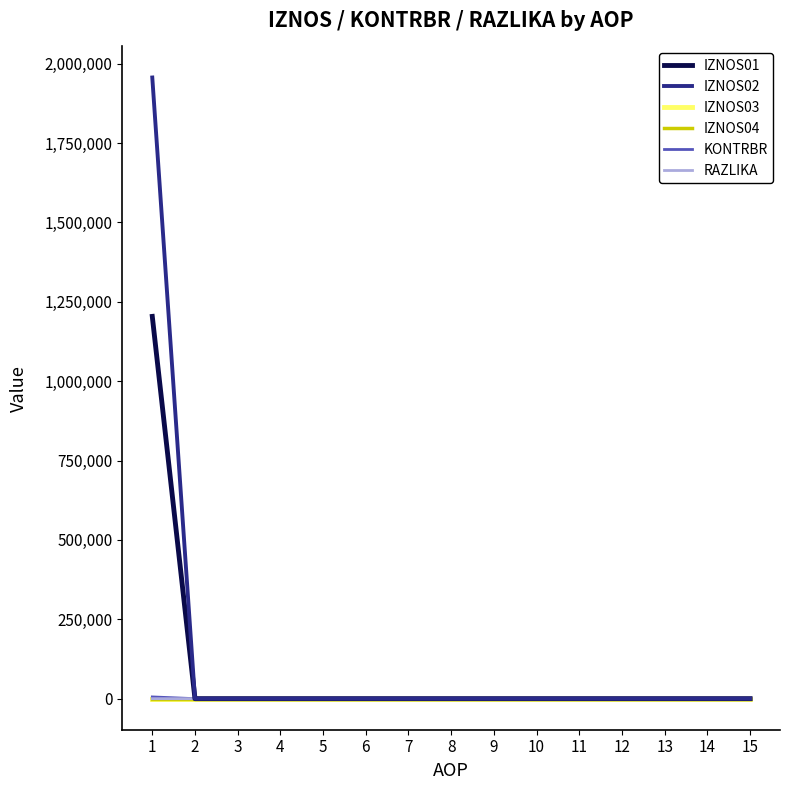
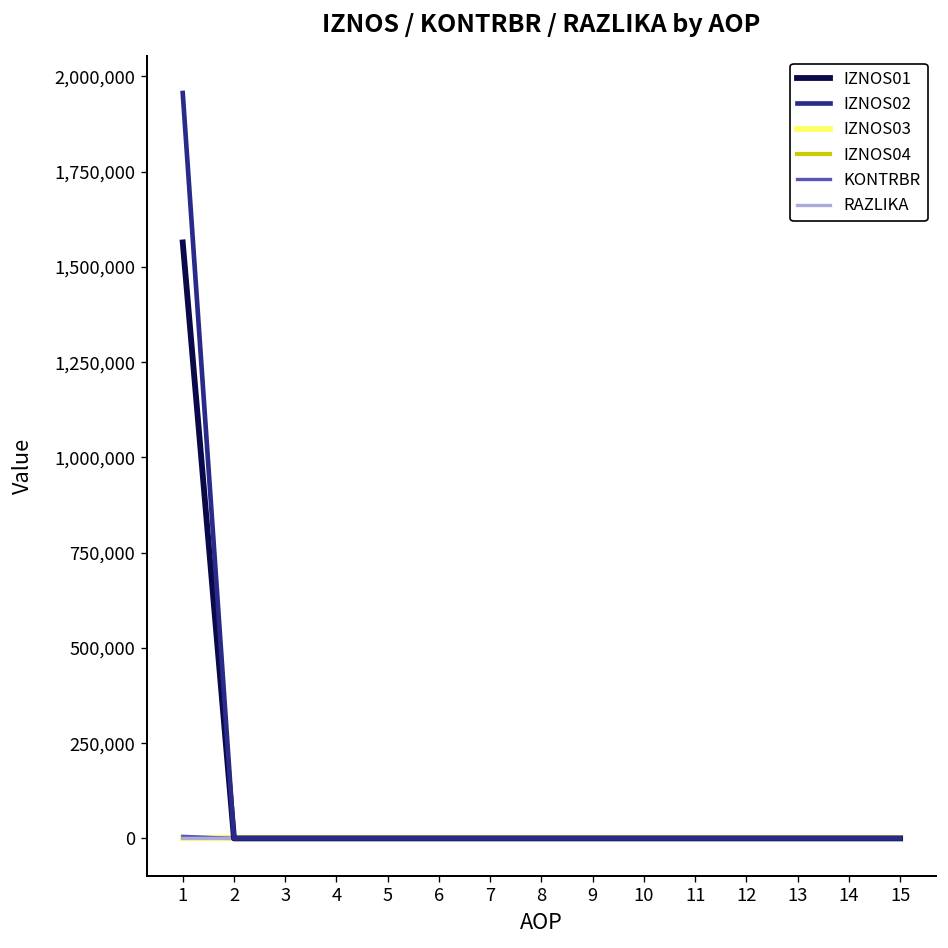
IZNOS01, 1: 1,200,000 -> 1,560,000
